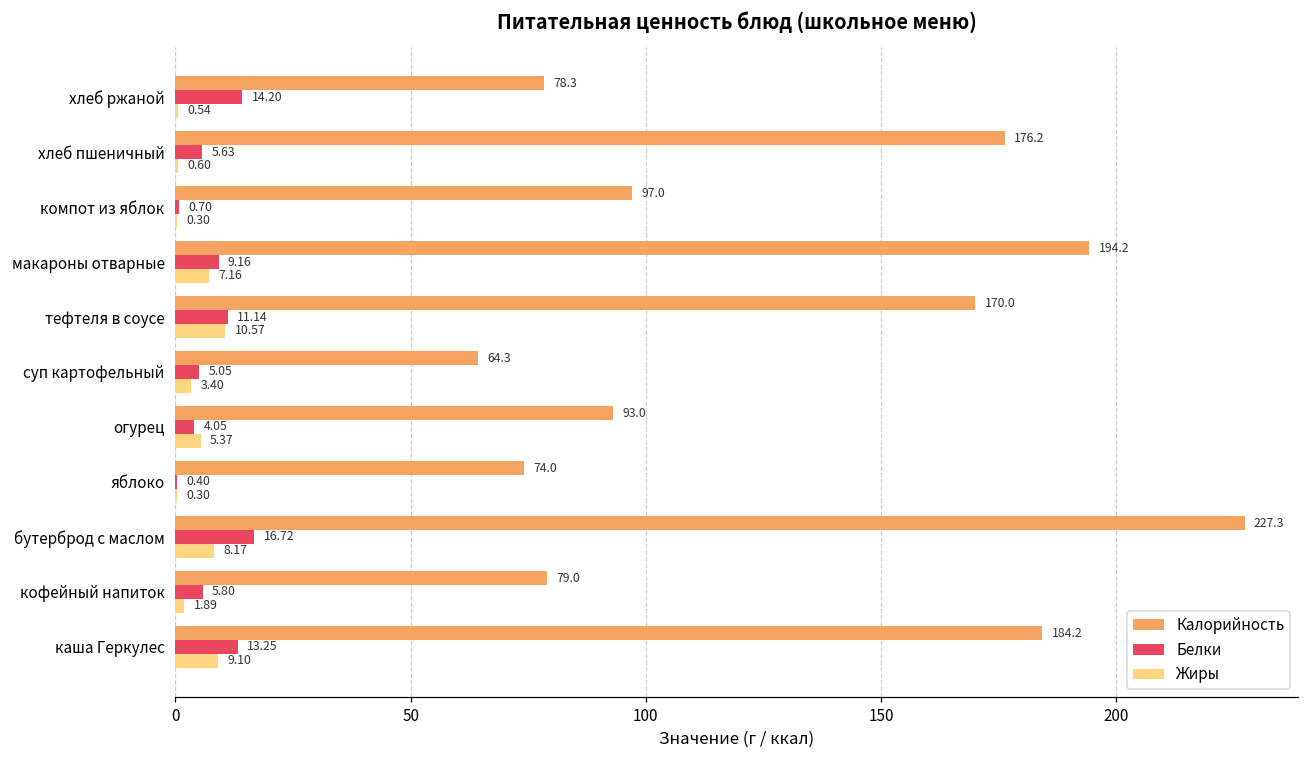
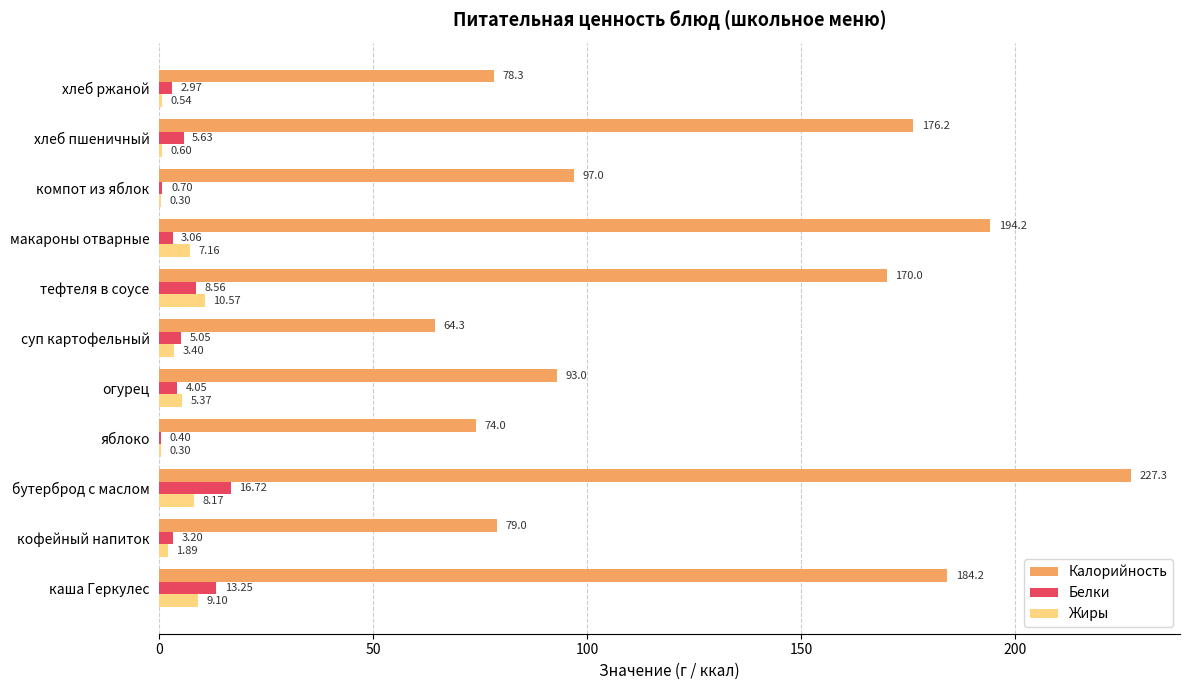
Белки, хлеб ржаной: 14.20 -> 2.97
Белки, макароны отварные: 9.16 -> 3.06
Белки, тефтеля в соусе: 11.14 -> 8.56
Белки, кофейный напиток: 5.80 -> 3.20
